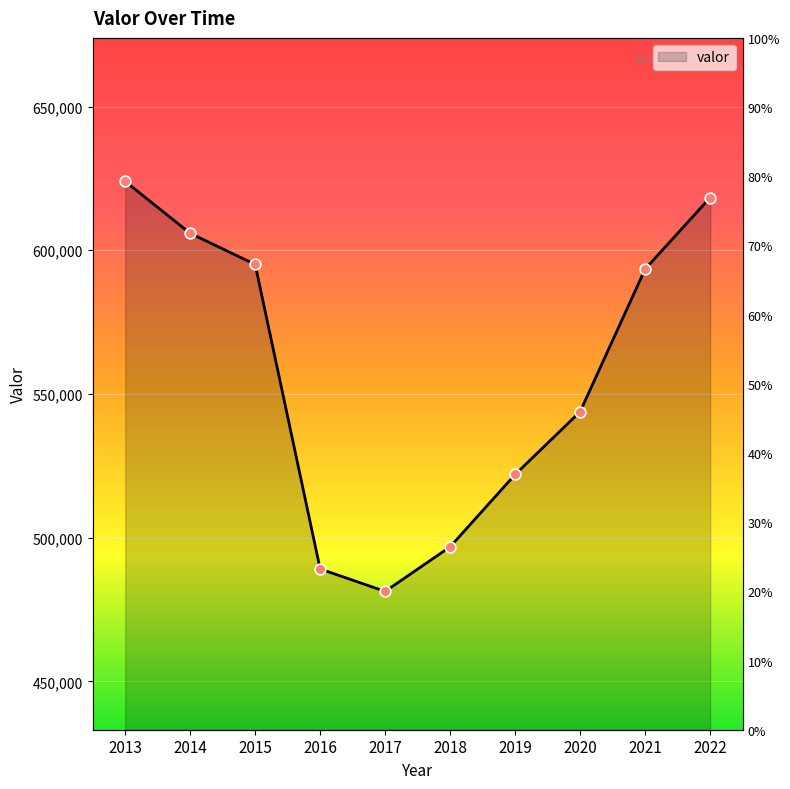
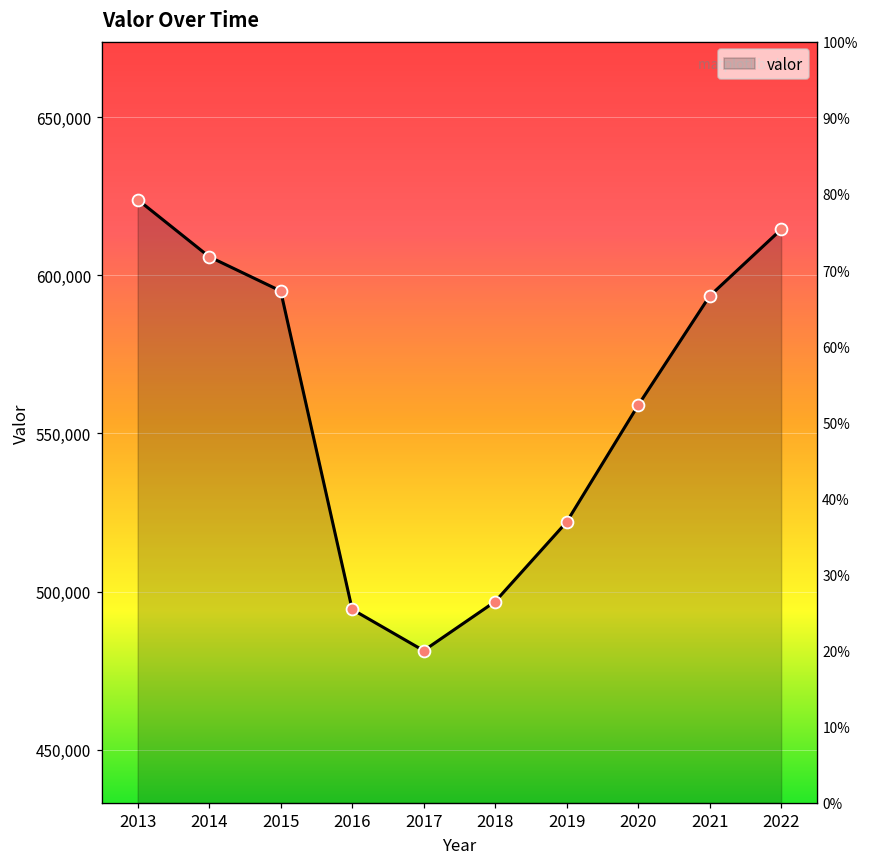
2016: 489,000 -> 494,000
2020: 544,000 -> 559,000
2022: 618,000 -> 615,000
